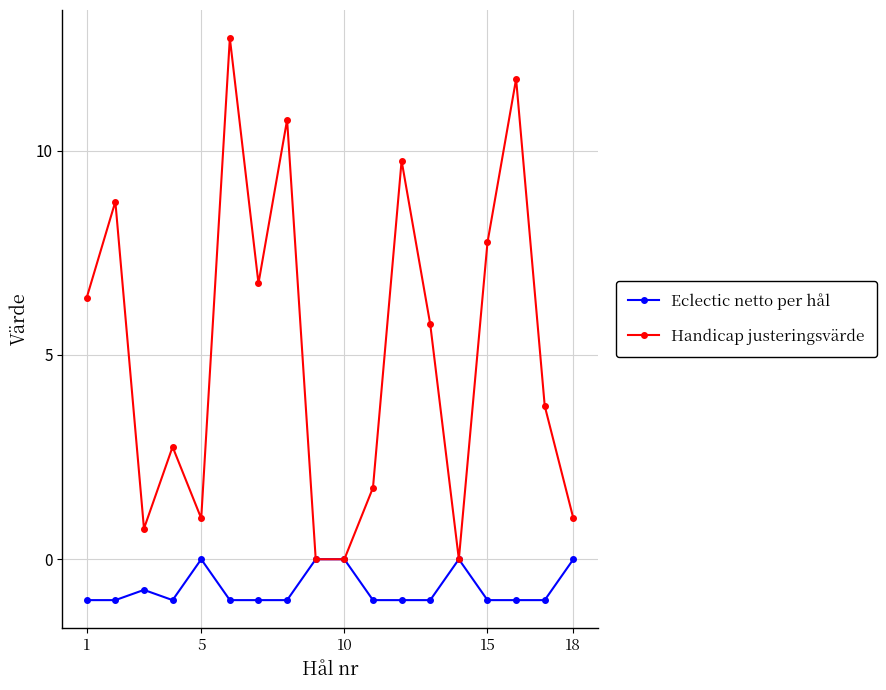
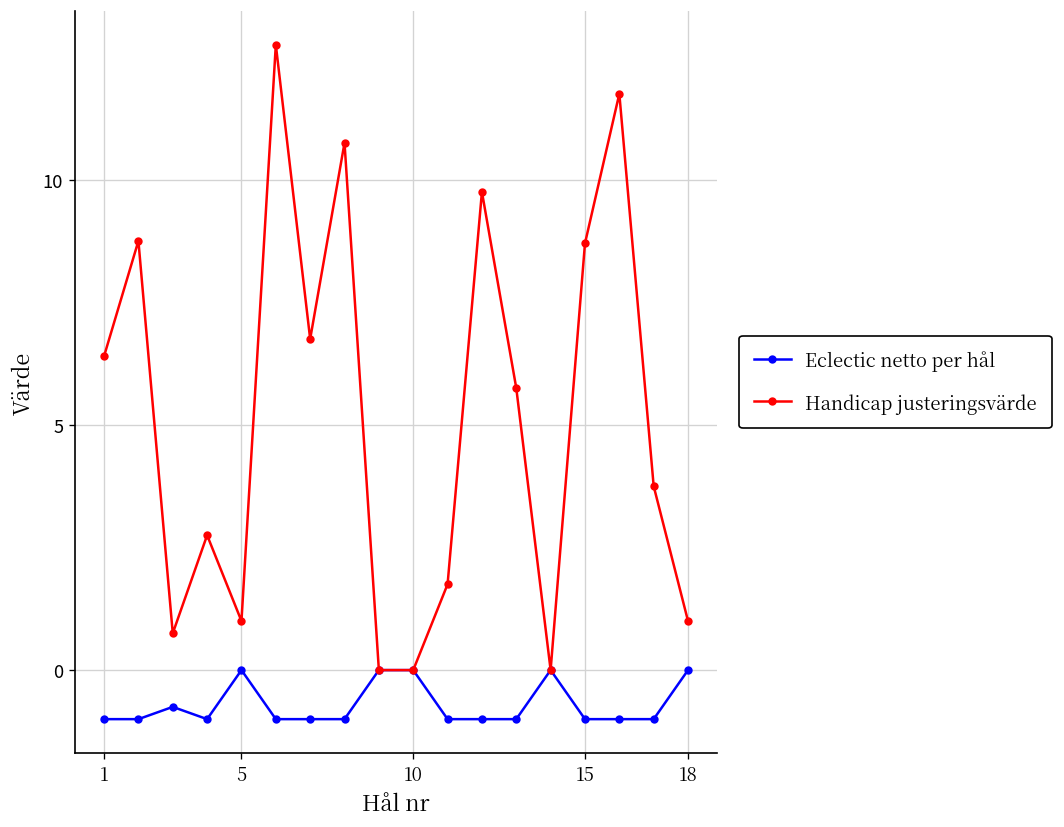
Handicap justeringsvärde, 15: 7.8 -> 8.7
